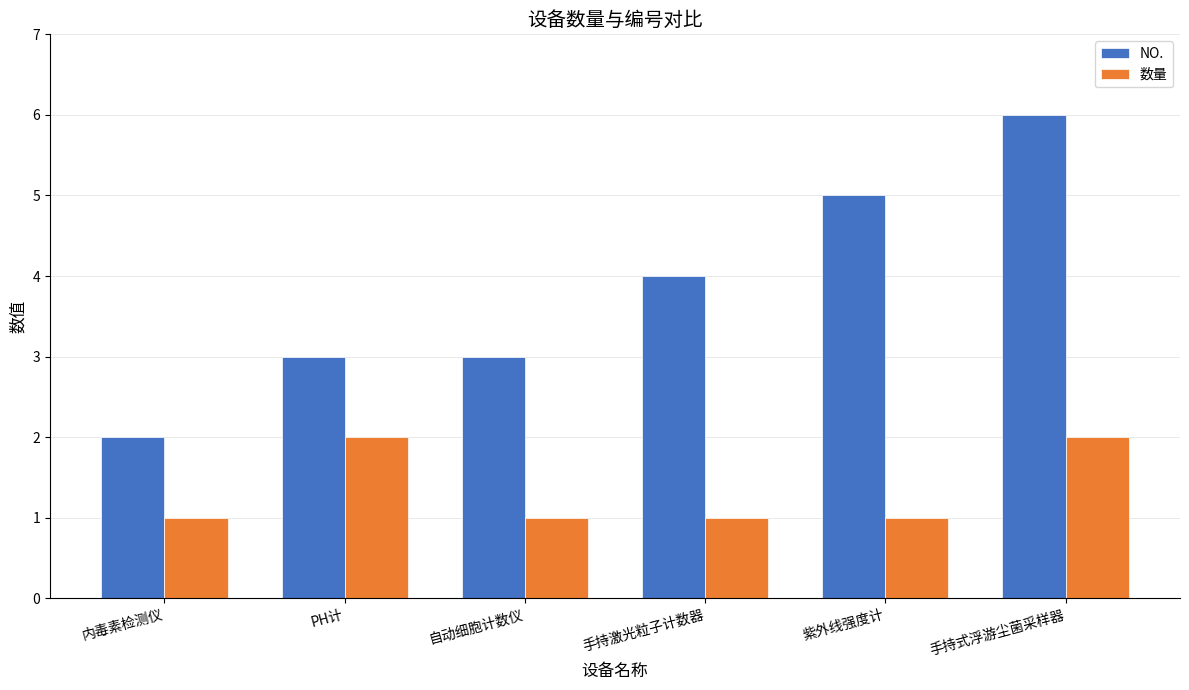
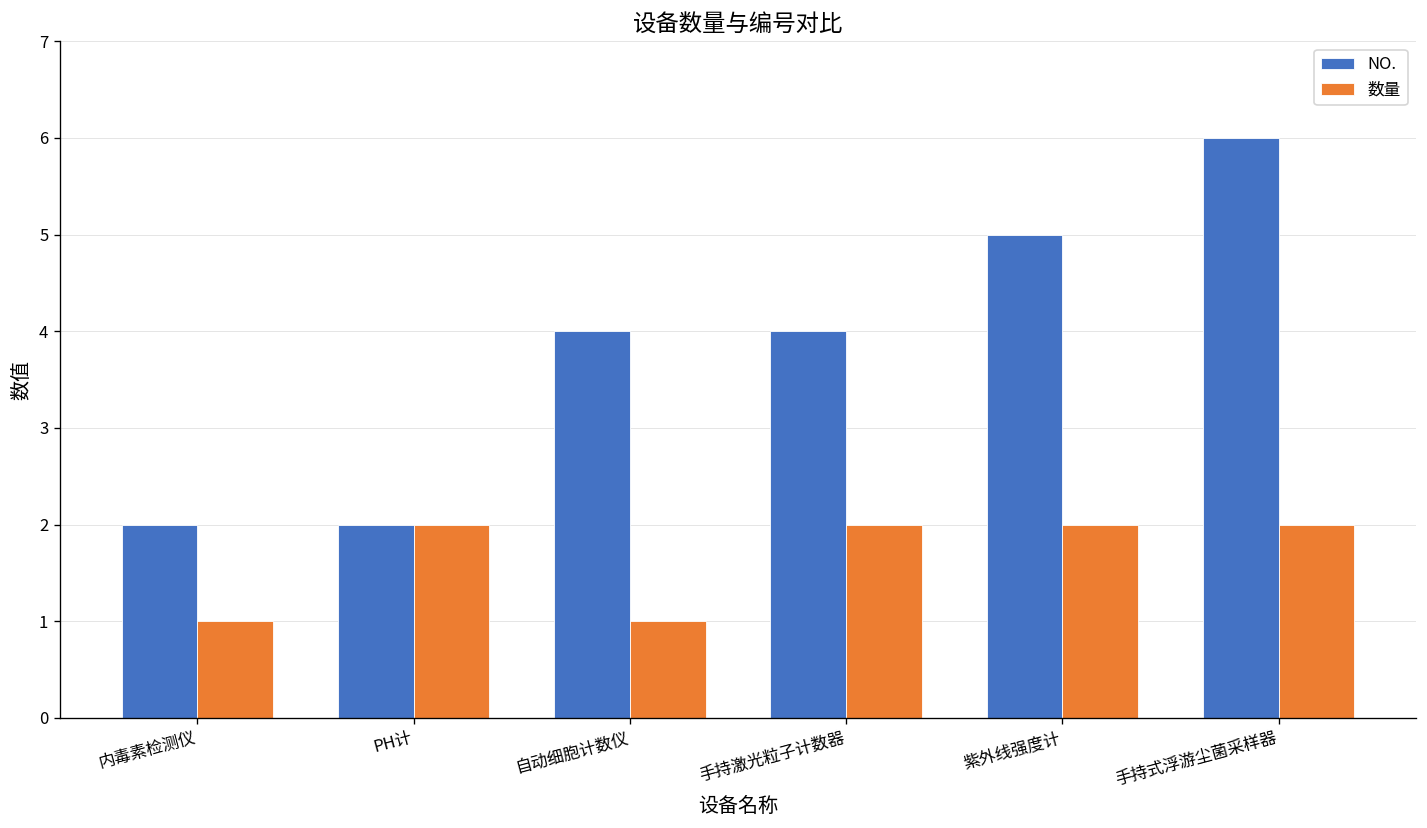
NO., PH计: 3 -> 2
NO., 自动细胞计数仪: 3 -> 4
数量, 手持激光粒子计数器: 1 -> 2
数量, 紫外线强度计: 1 -> 2
